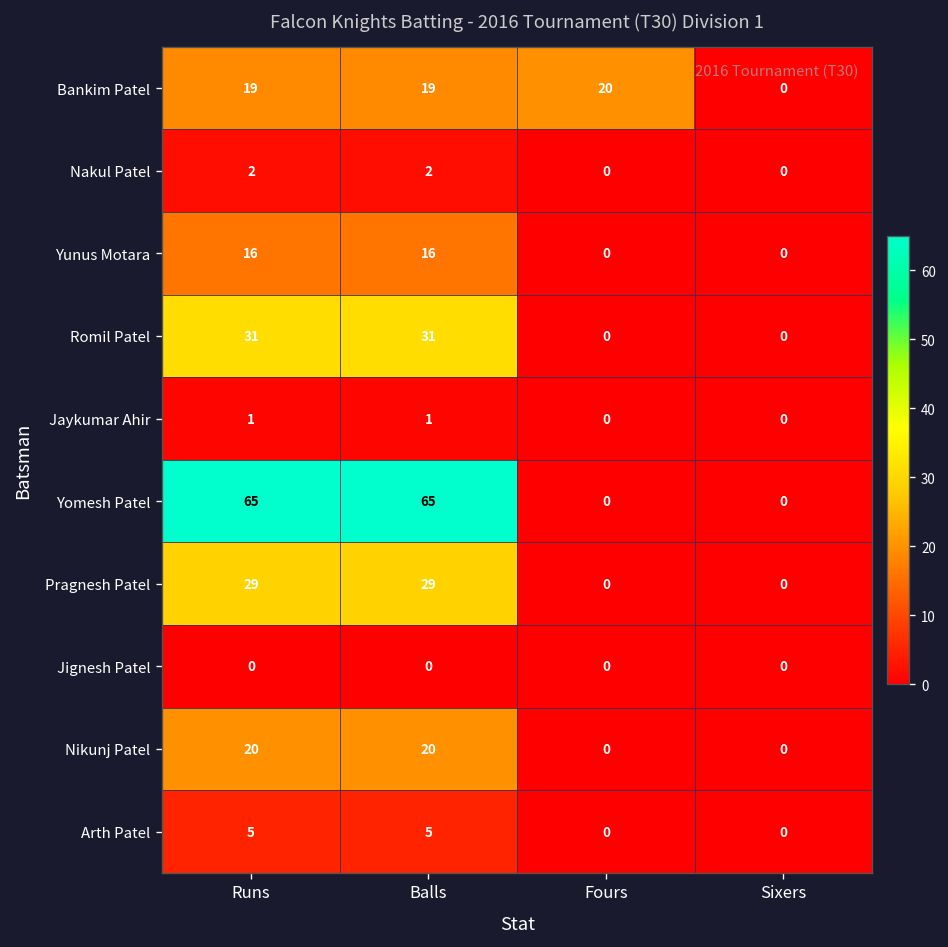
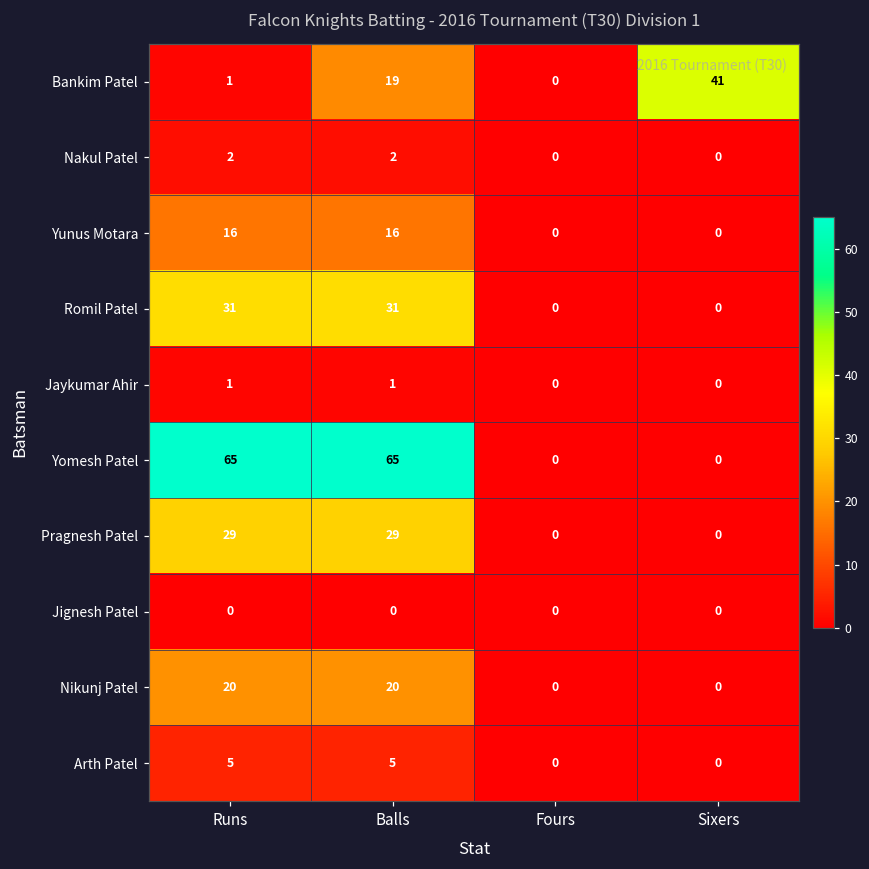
Bankim Patel, Runs: 19 -> 1
Bankim Patel, Fours: 20 -> 0
Bankim Patel, Sixers: 0 -> 41
